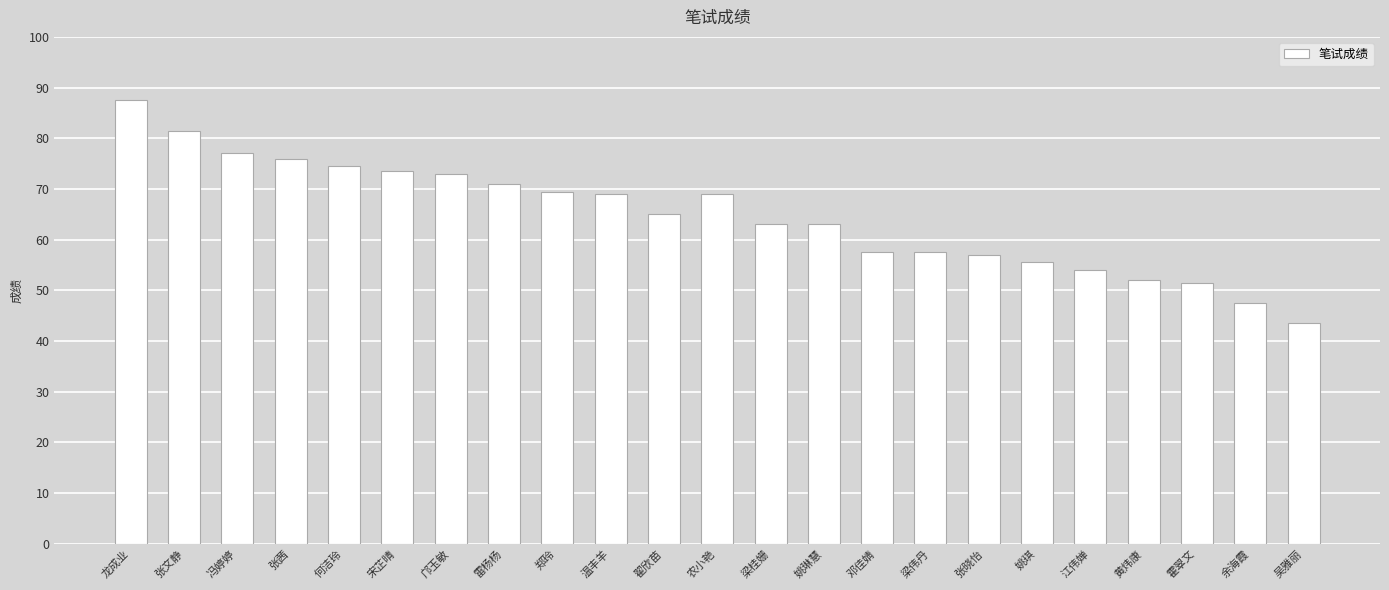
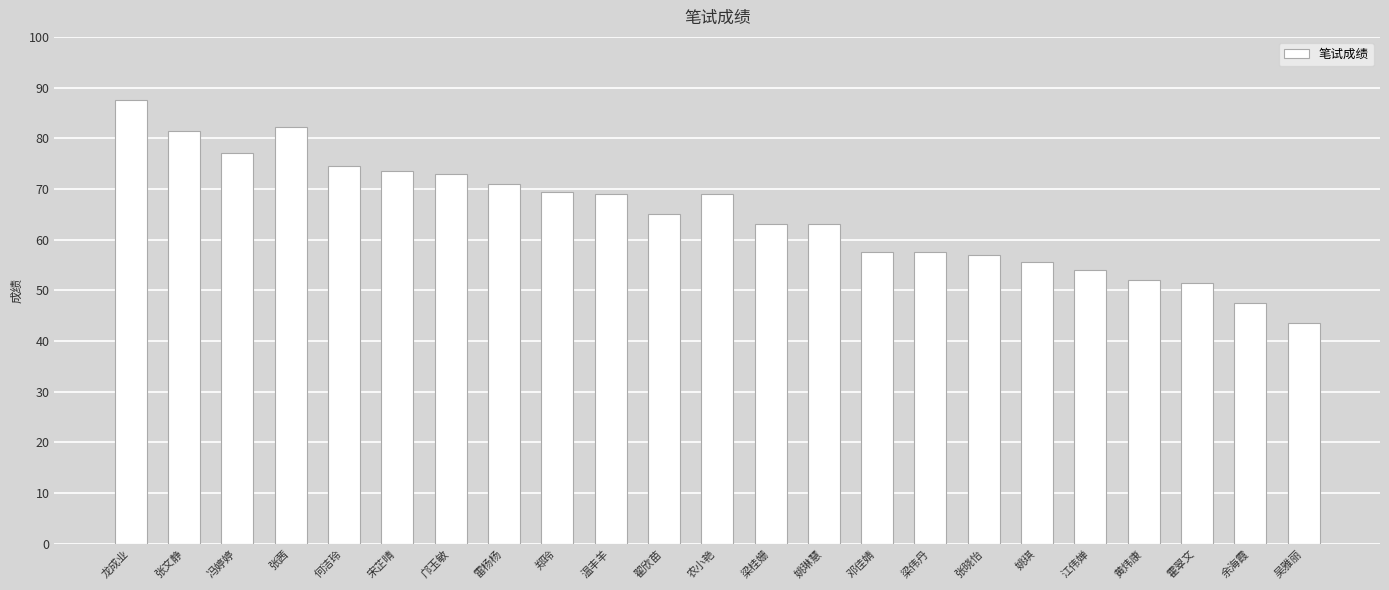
张茜: 76 -> 82
